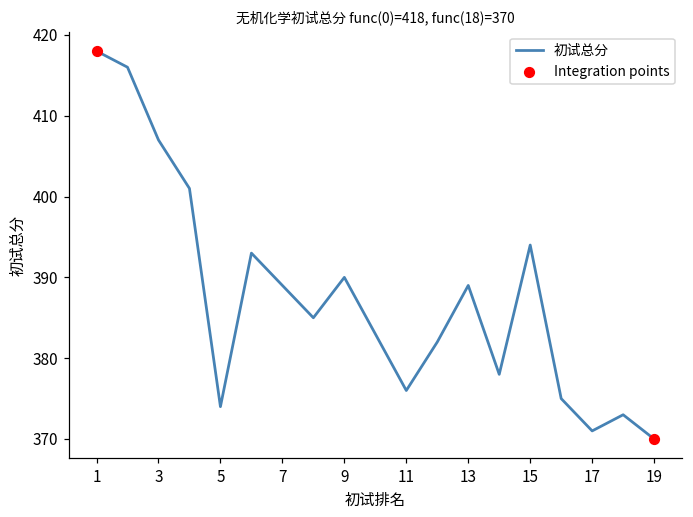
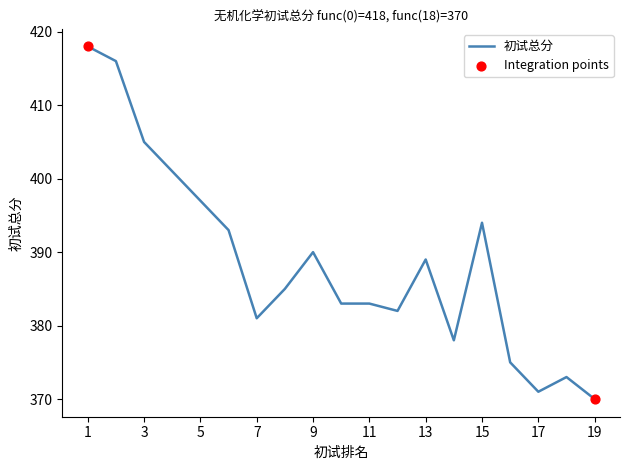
初试总分, 3: 407 -> 405
初试总分, 5: 374 -> 397
初试总分, 7: 389 -> 381
初试总分, 11: 376 -> 383
